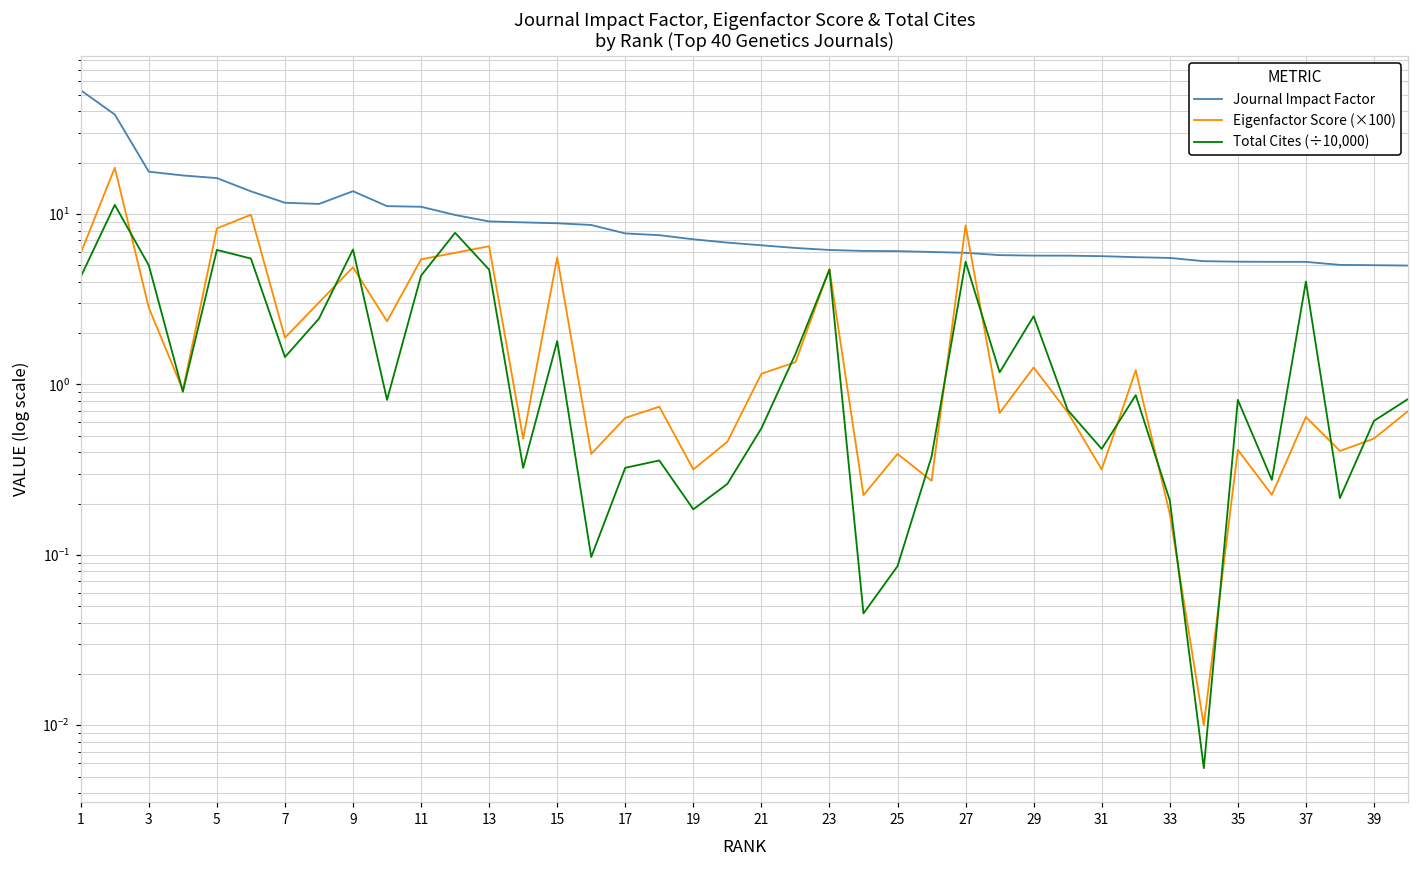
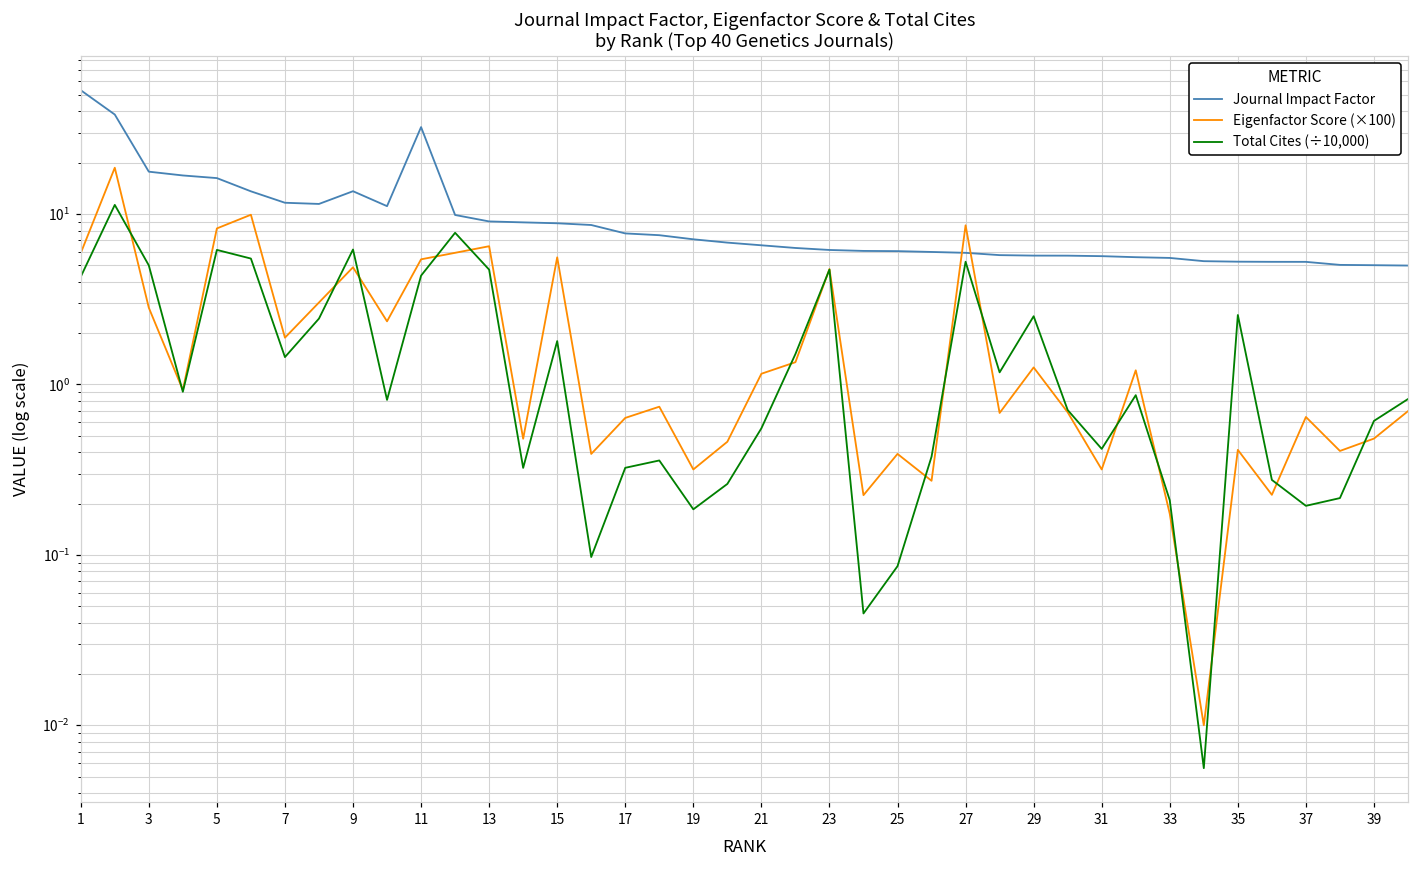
Journal Impact Factor, 11: 11 -> 32
Total Cites (÷10,000), 35: 0.8 -> 2.6
Total Cites (÷10,000), 37: 4.0 -> 0.19
